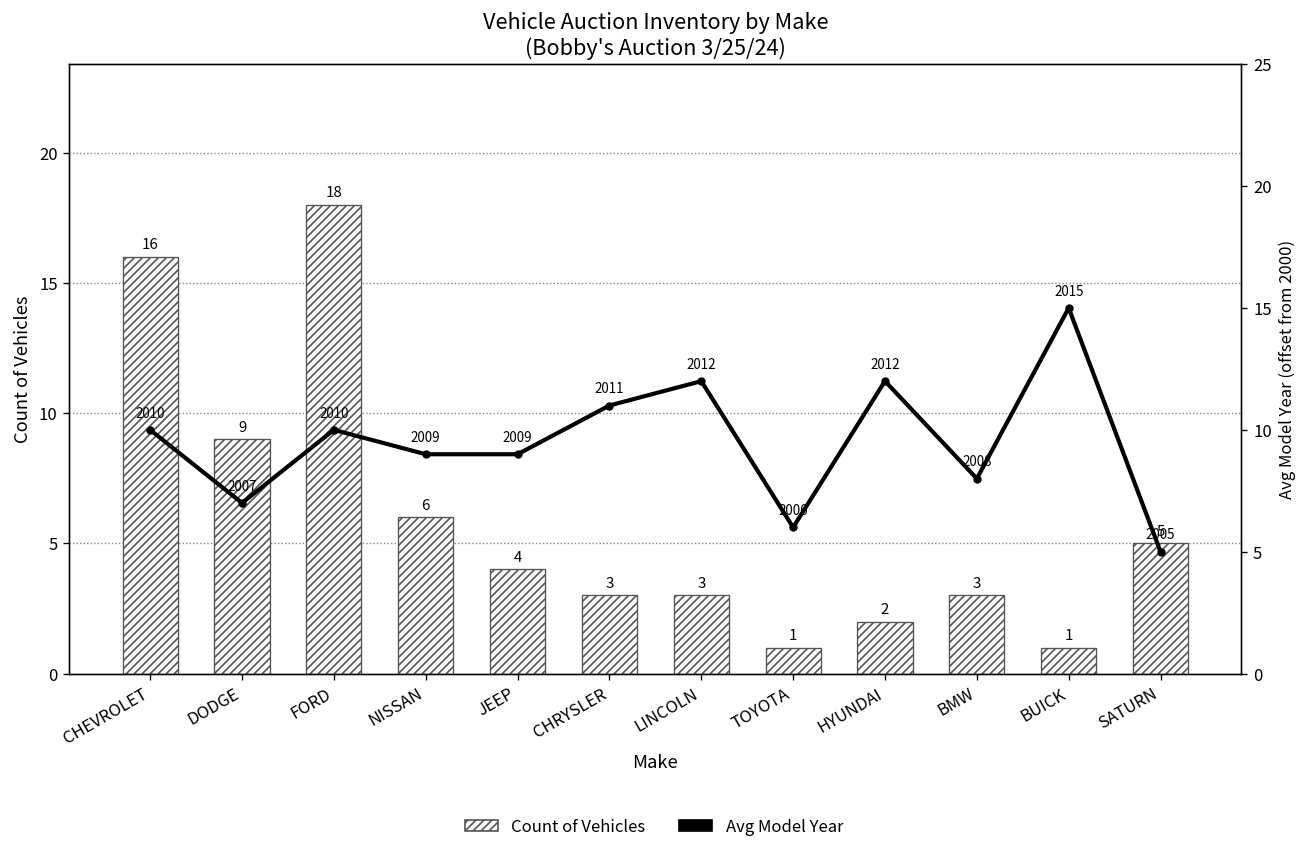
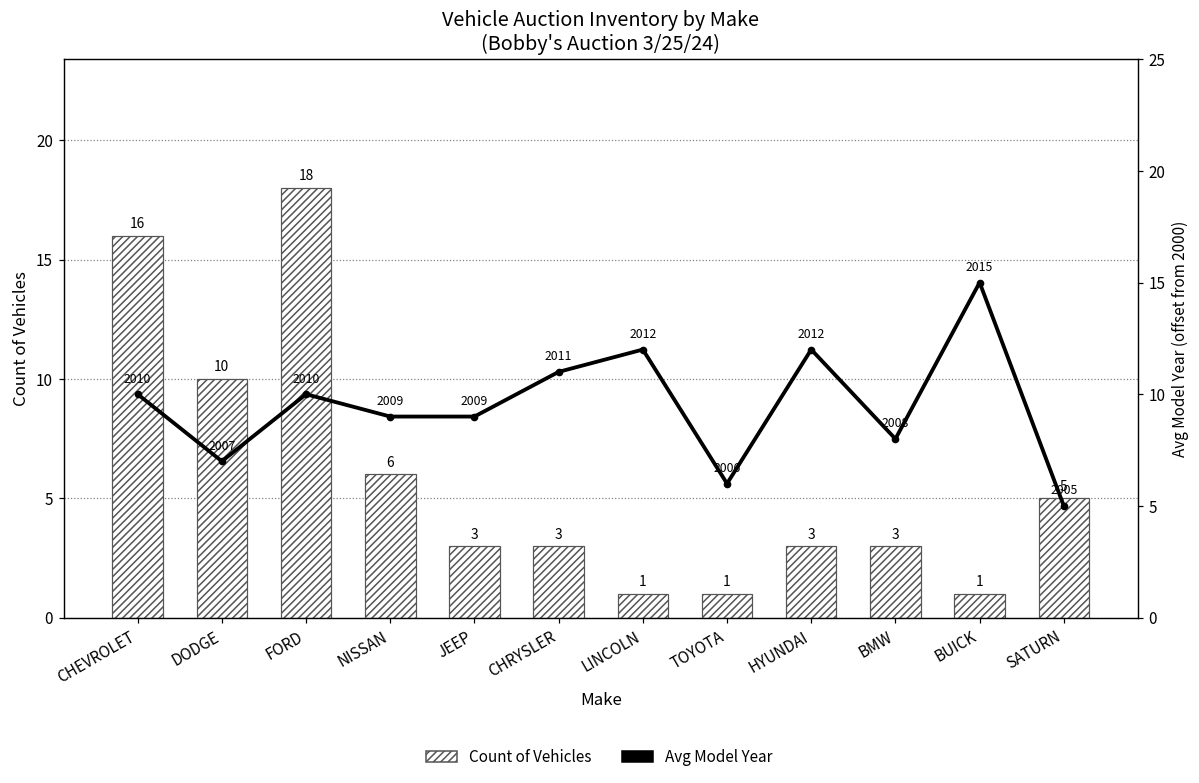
Count of Vehicles, DODGE: 9 -> 10
Count of Vehicles, JEEP: 4 -> 3
Count of Vehicles, LINCOLN: 3 -> 1
Count of Vehicles, HYUNDAI: 2 -> 3
